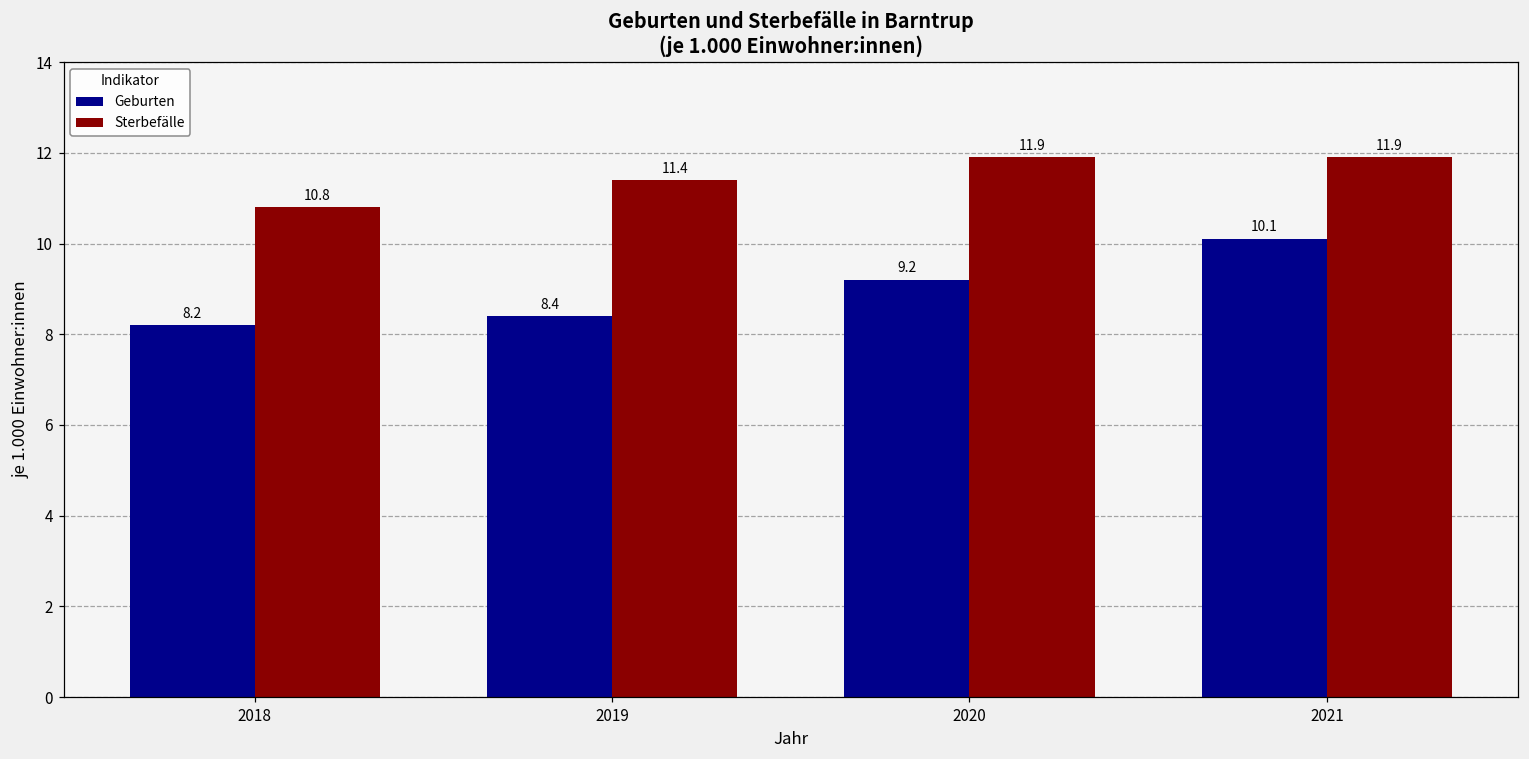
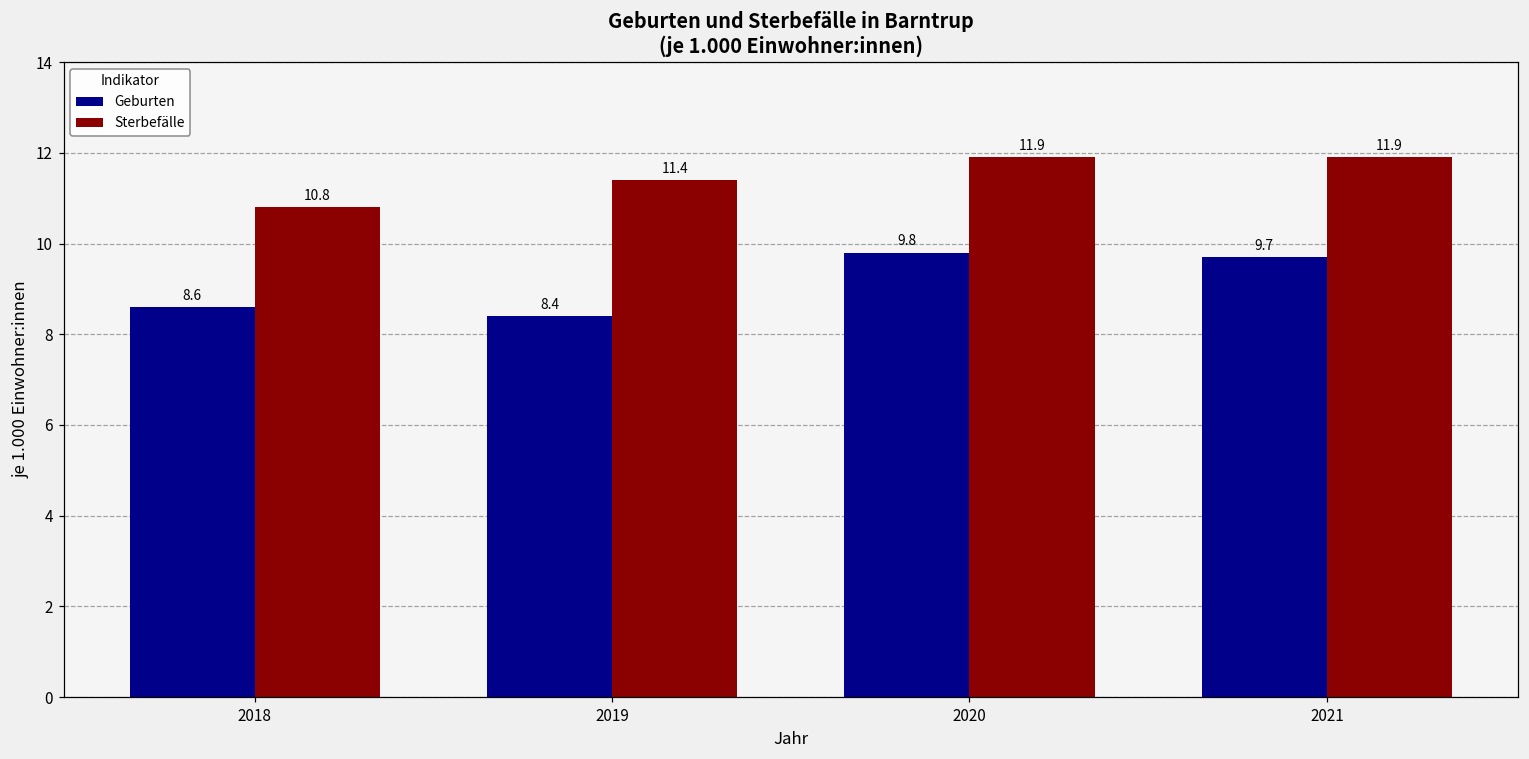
Geburten, 2018: 8.2 -> 8.6
Geburten, 2020: 9.2 -> 9.8
Geburten, 2021: 10.1 -> 9.7
